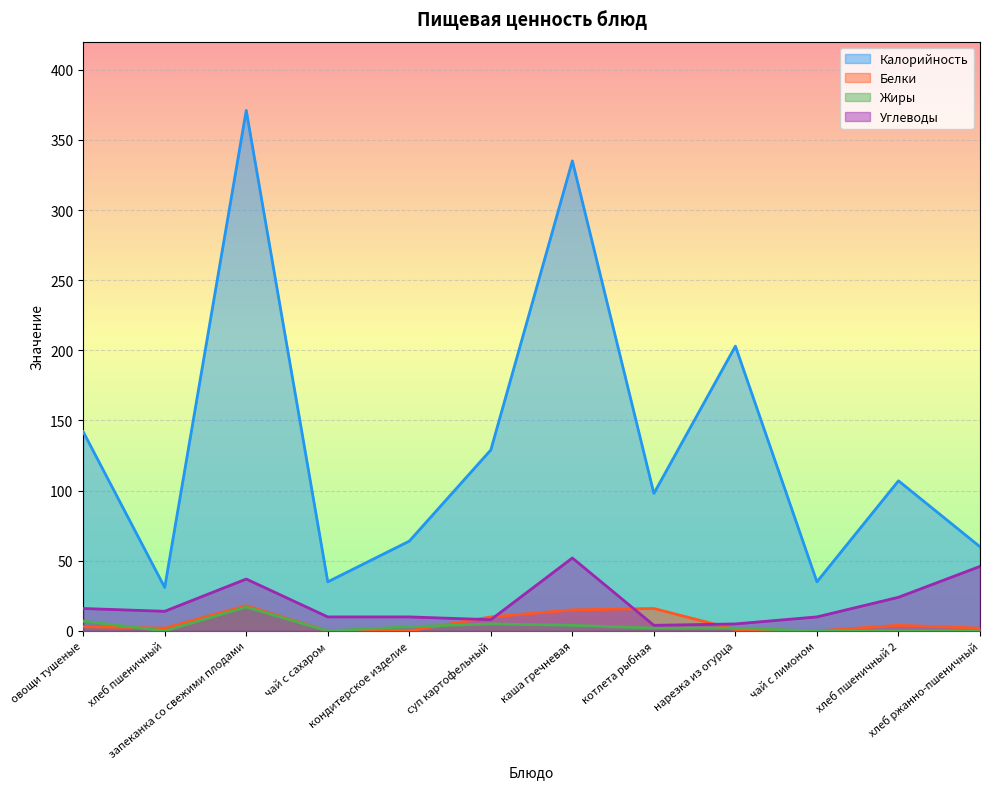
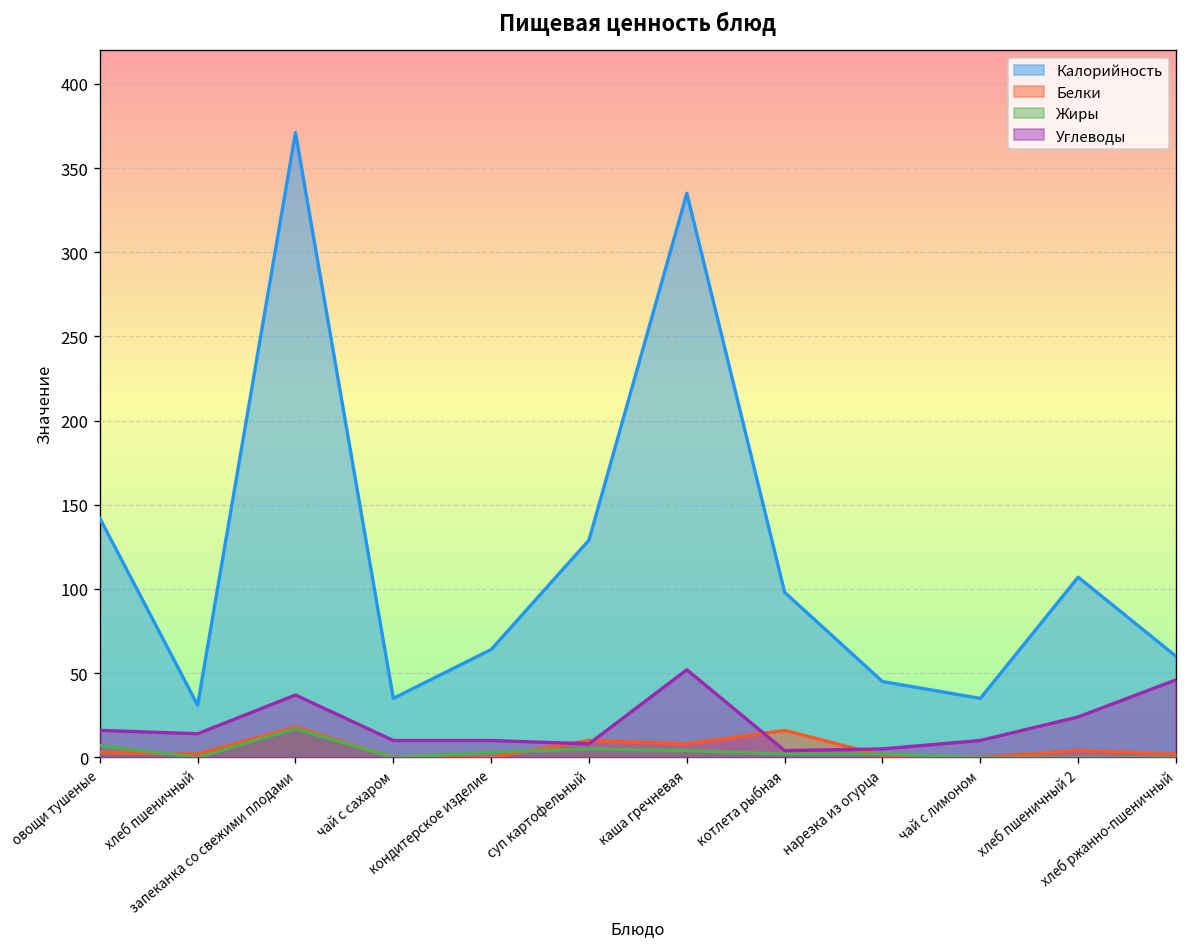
Белки, каша гречневая: 15 -> 8
Калорийность, нарезка из огурца: 203 -> 45
